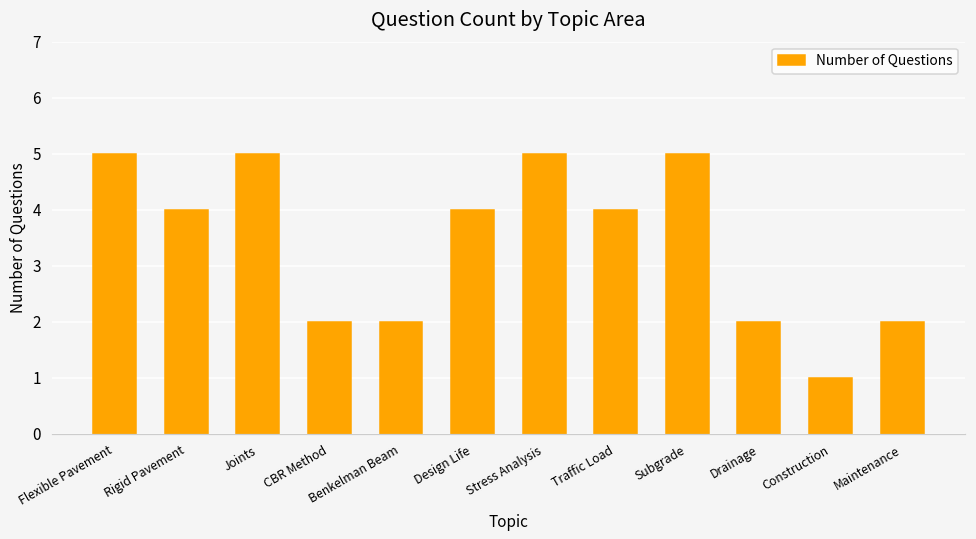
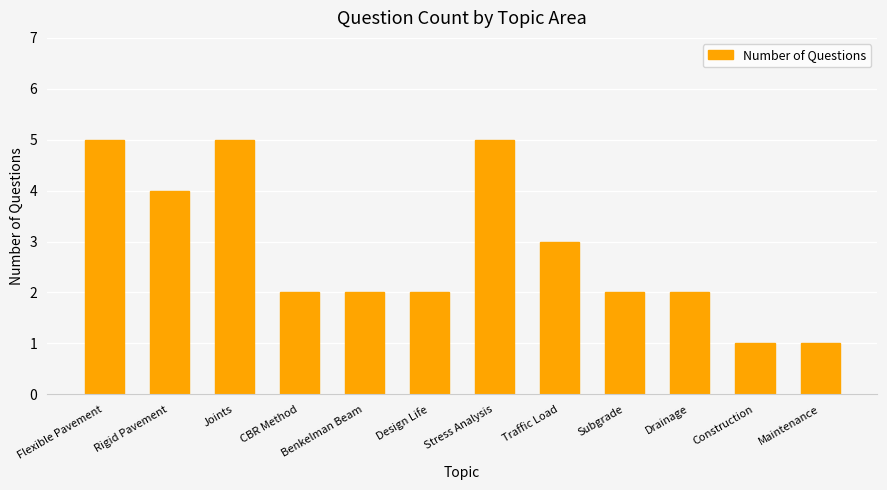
Design Life: 4 -> 2
Traffic Load: 4 -> 3
Subgrade: 5 -> 2
Maintenance: 2 -> 1
